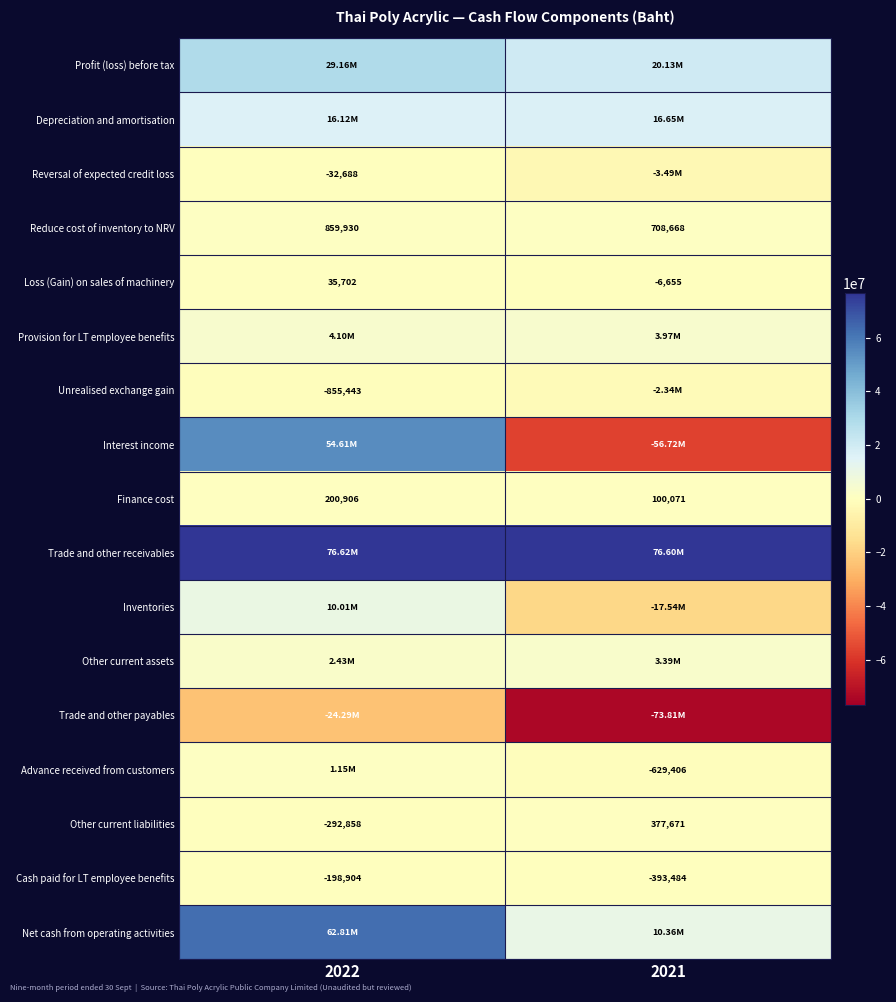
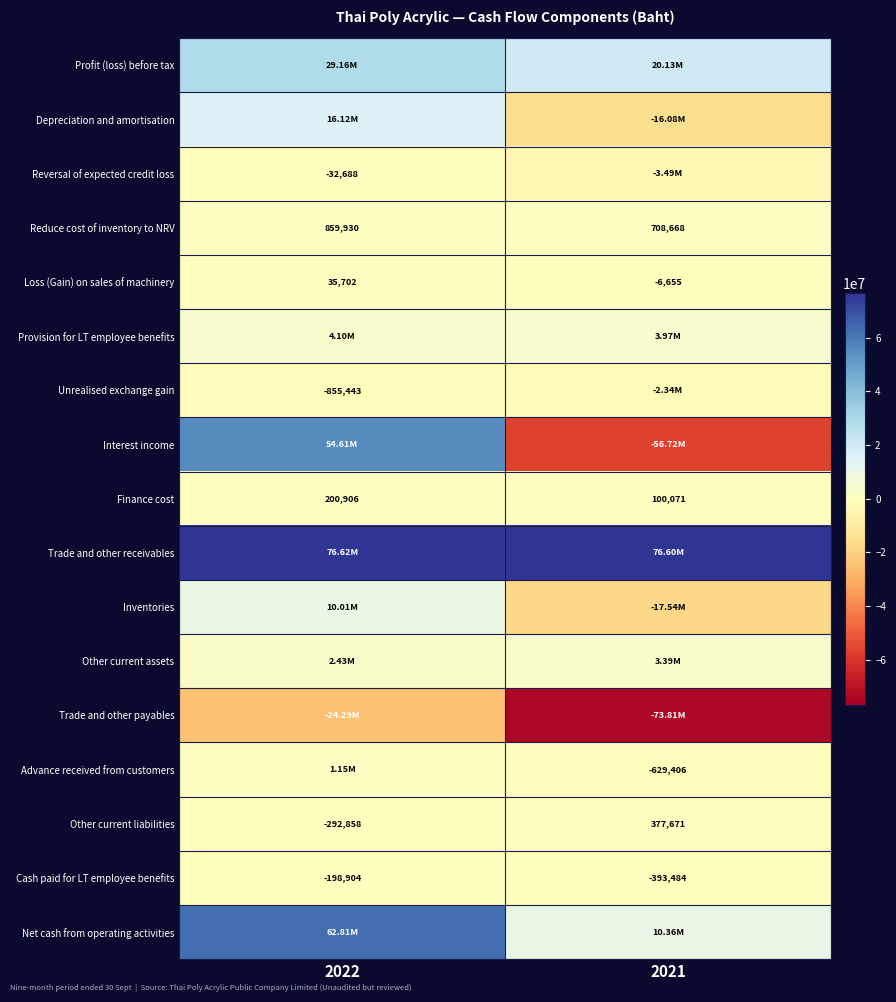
Depreciation and amortisation, 2021: 16.65M -> -16.08M
